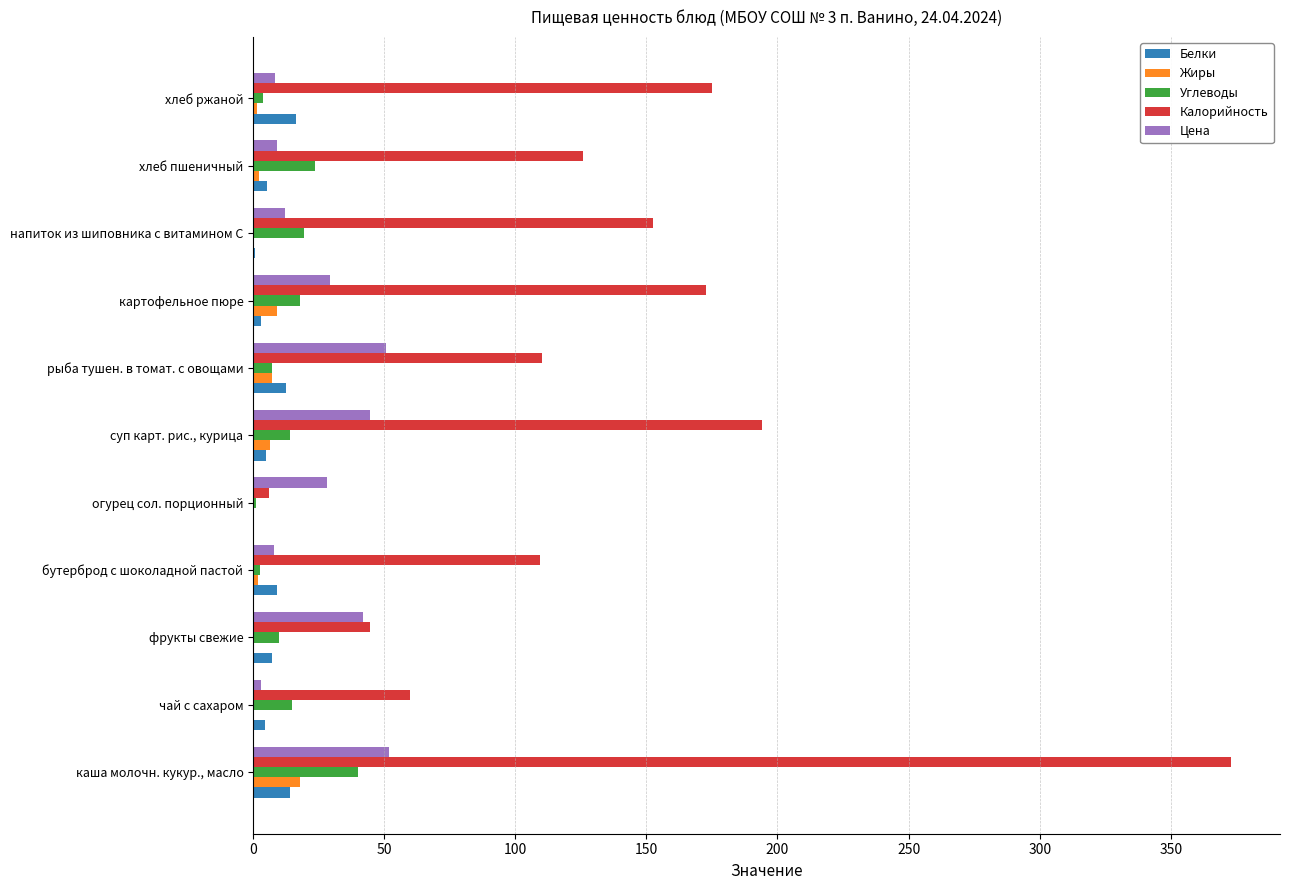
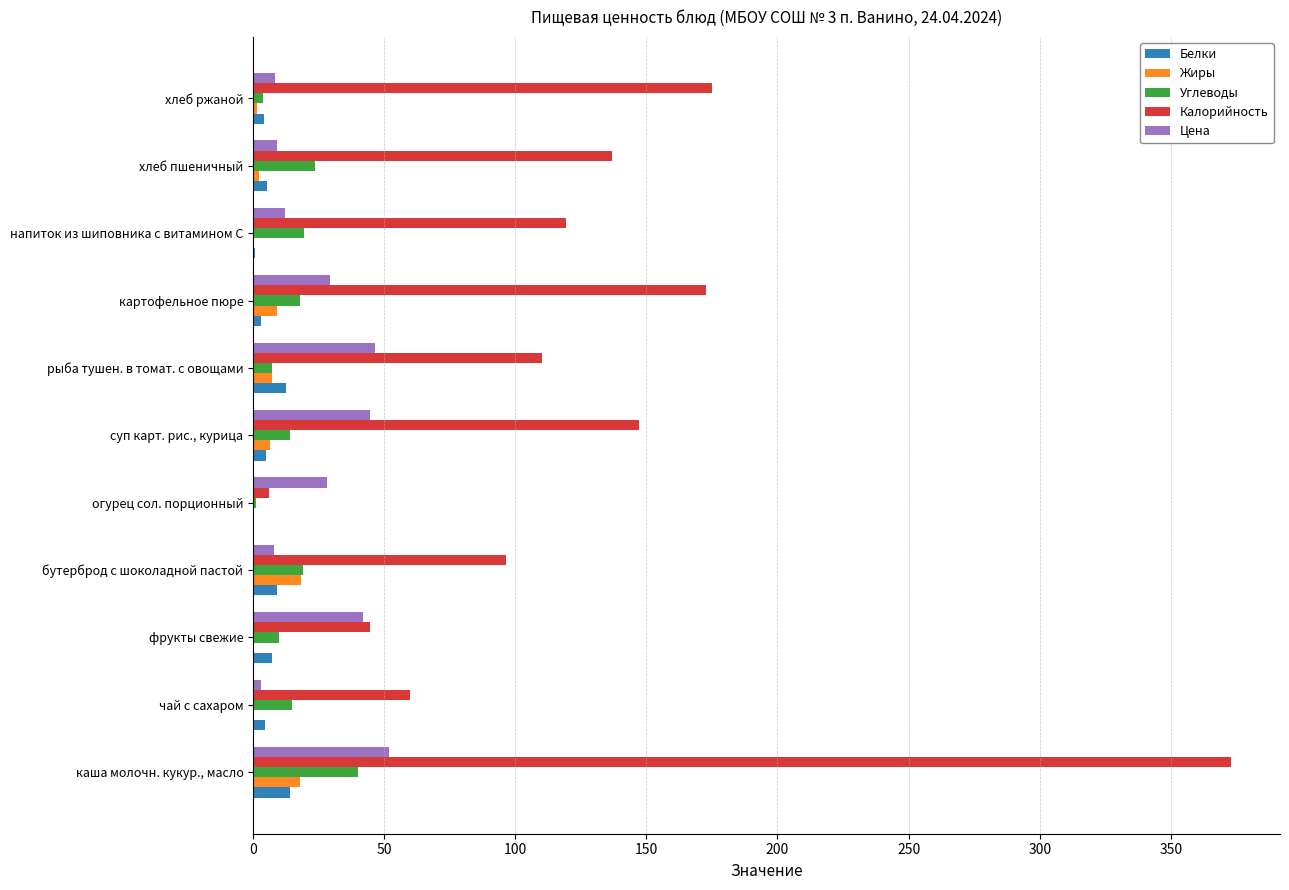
Белки, хлеб ржаной: 16 -> 4
Калорийность, хлеб пшеничный: 126 -> 137
Калорийность, напиток из шиповника с витамином С: 153 -> 120
Цена, рыба тушен. в томат. с овощами: 51 -> 47
Калорийность, суп карт. рис., курица: 194 -> 147
Калорийность, бутерброд с шоколадной пастой: 110 -> 96
Углеводы, бутерброд с шоколадной пастой: 3 -> 19
Жиры, бутерброд с шоколадной пастой: 2 -> 18
